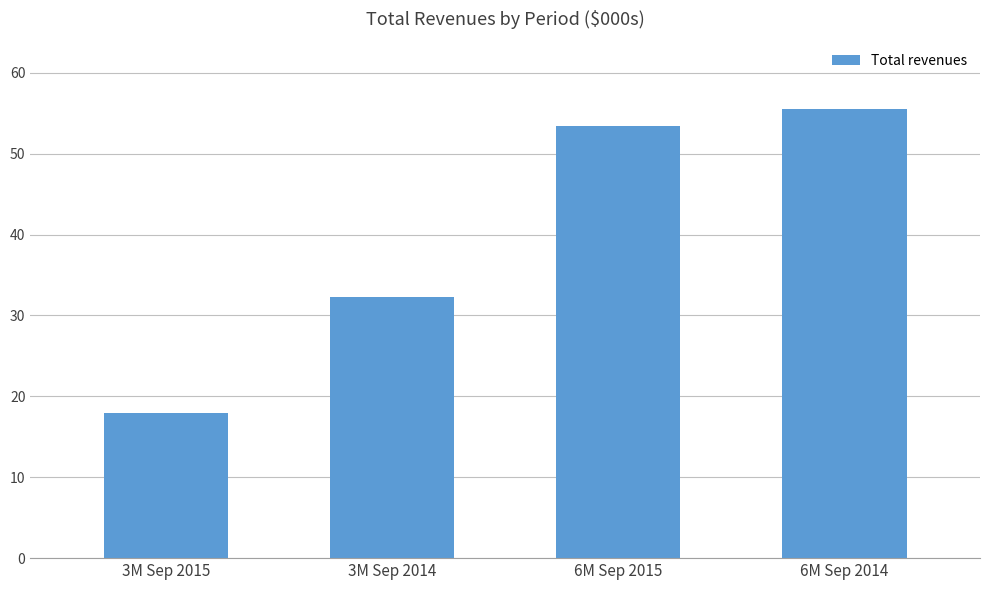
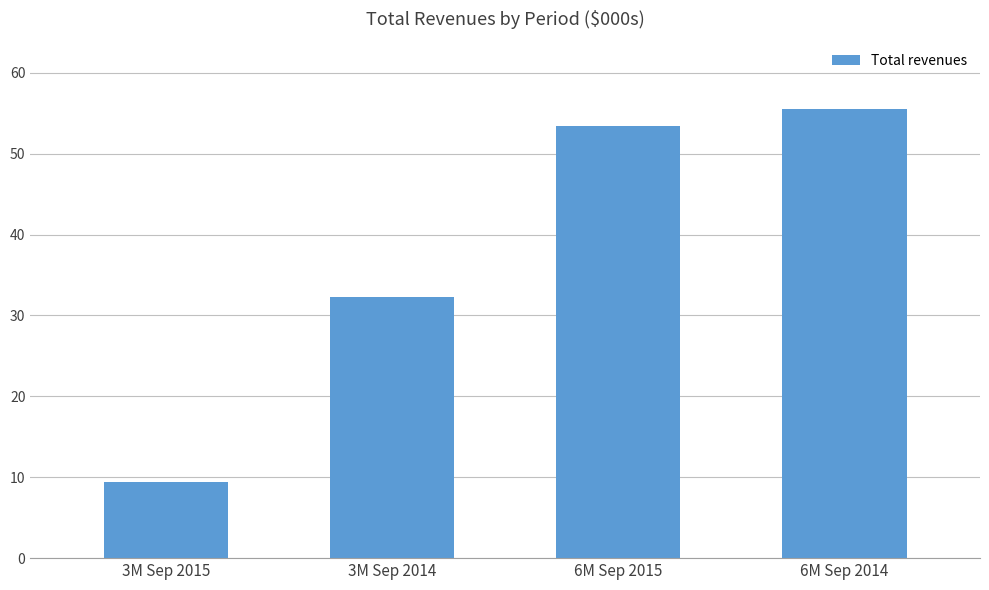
3M Sep 2015: 18 -> 9
